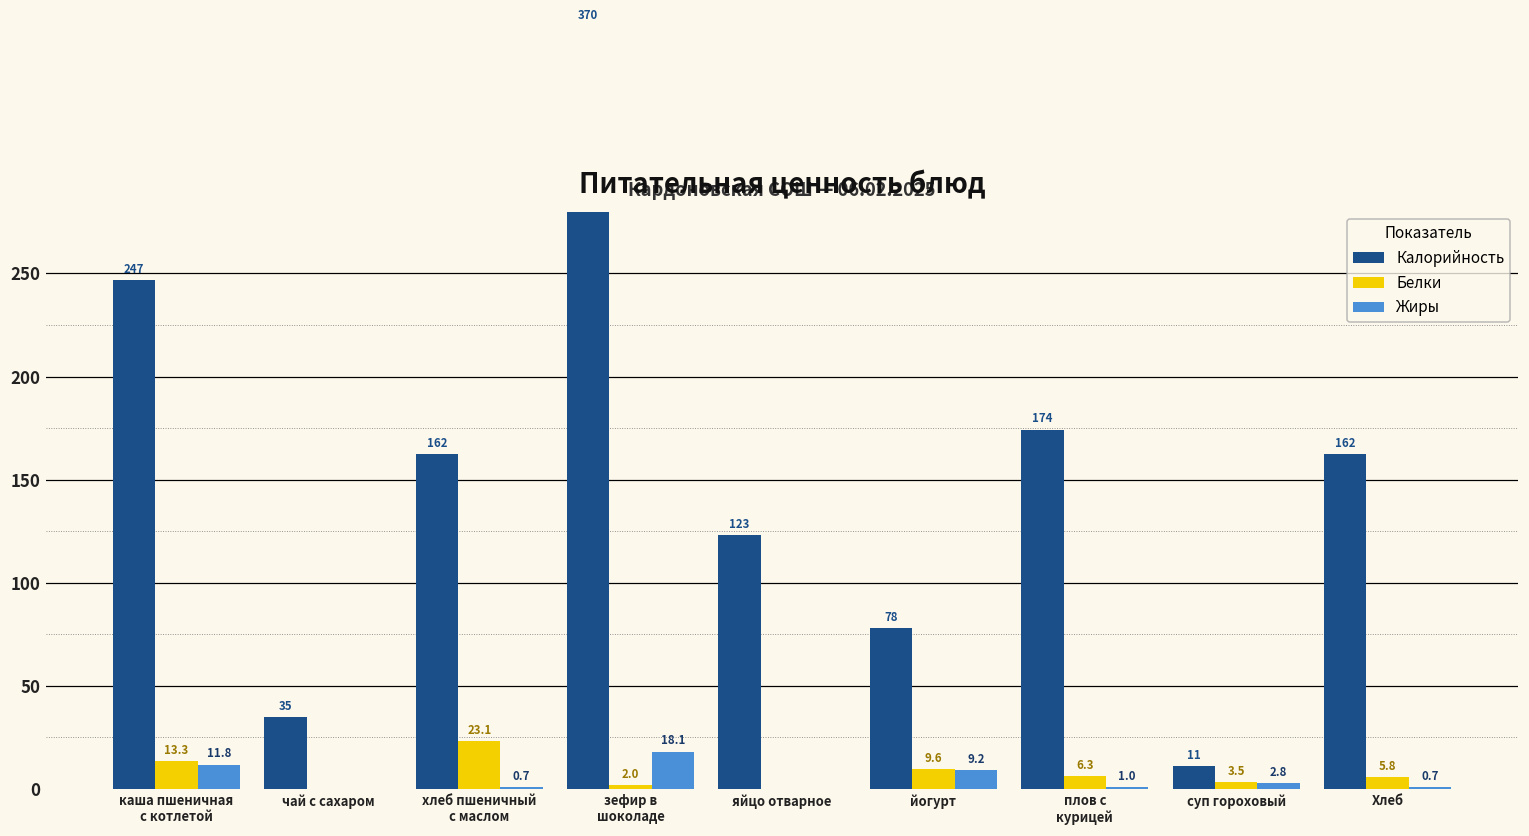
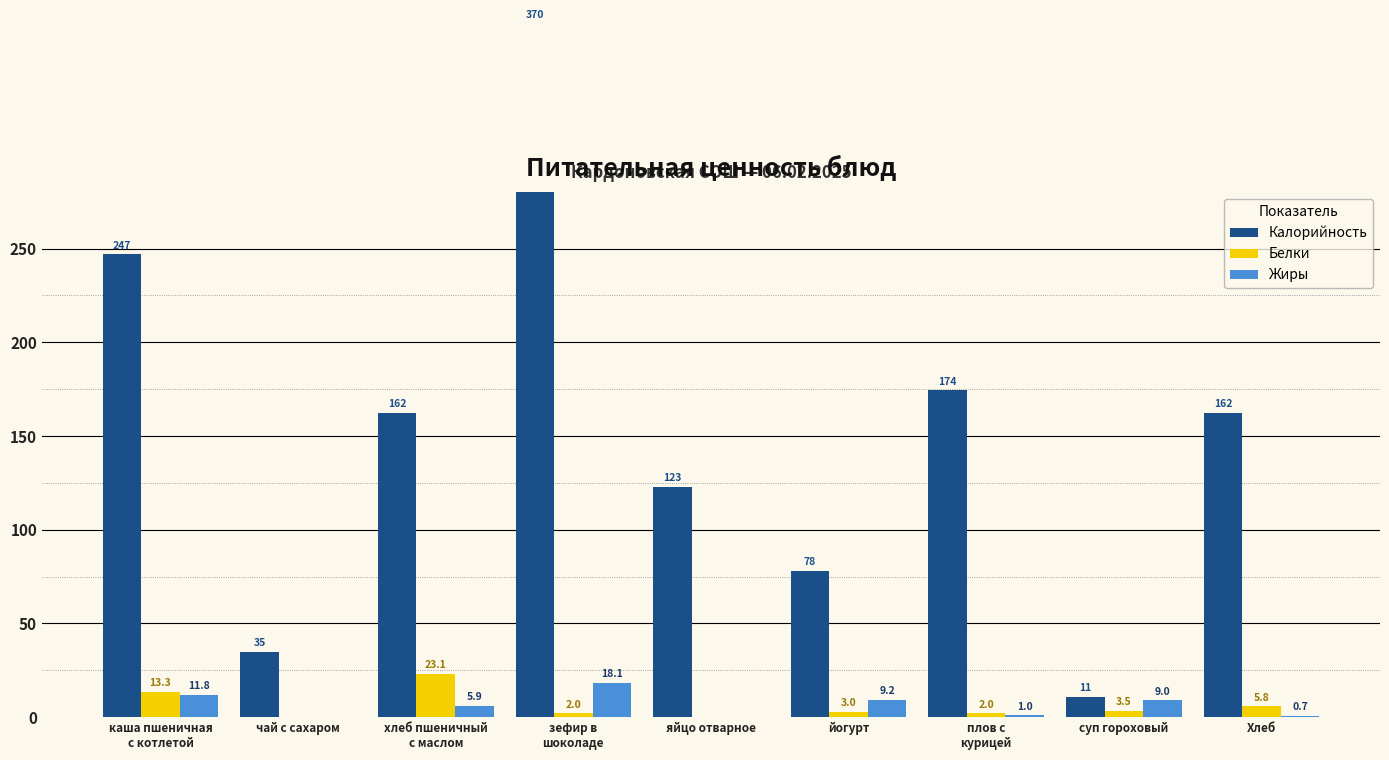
Жиры, хлеб пшеничный с маслом: 0.7 -> 5.9
Белки, йогурт: 9.6 -> 3.0
Белки, плов с курицей: 6.3 -> 2.0
Жиры, суп гороховый: 2.8 -> 9.0
